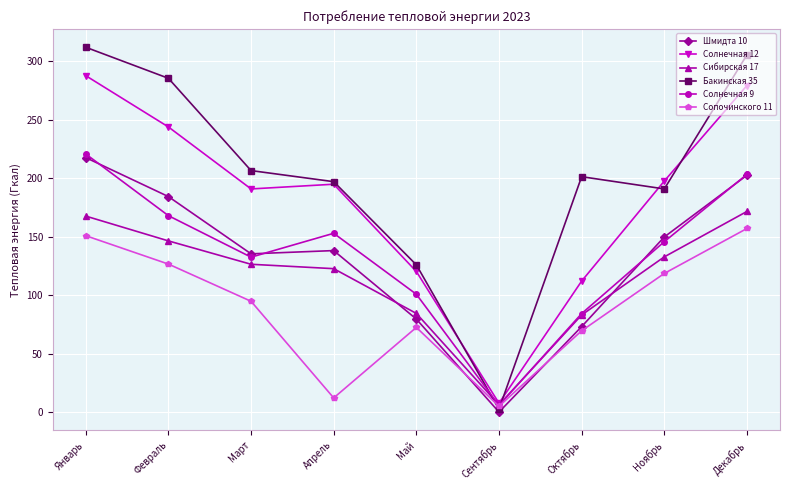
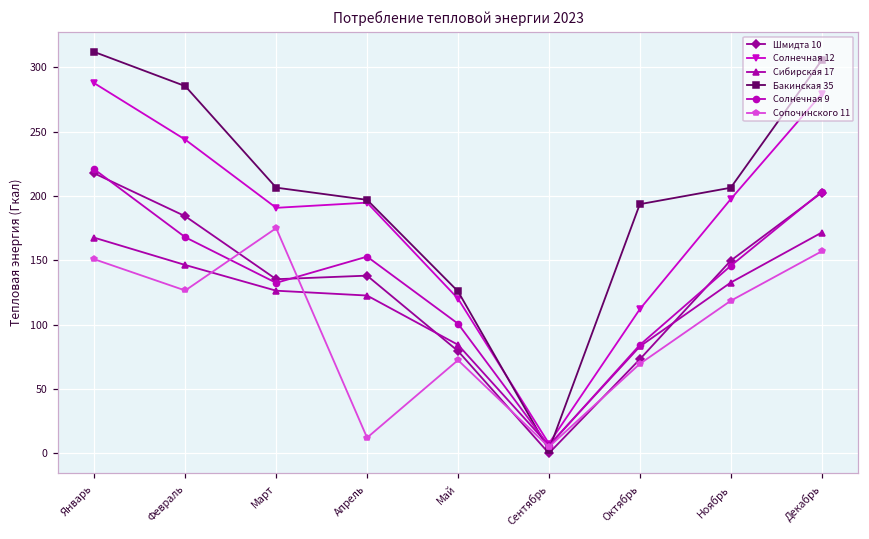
Сопочинского 11, Март: 95 -> 175
Бакинская 35, Октябрь: 201 -> 194
Бакинская 35, Ноябрь: 191 -> 206
